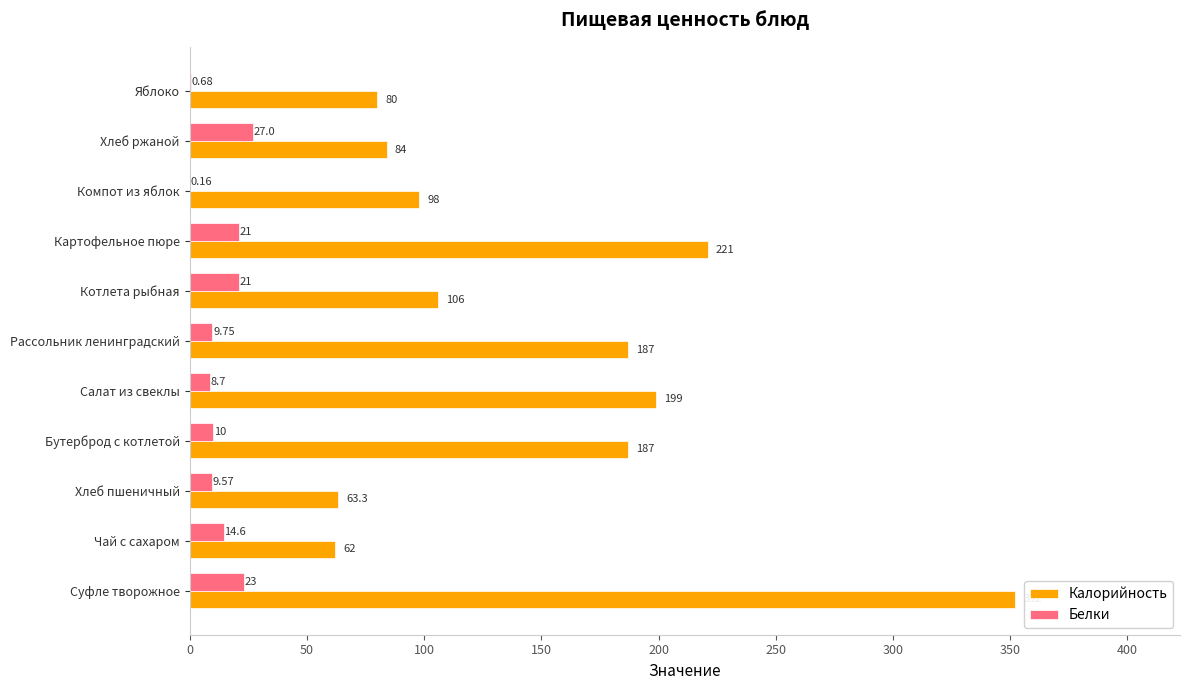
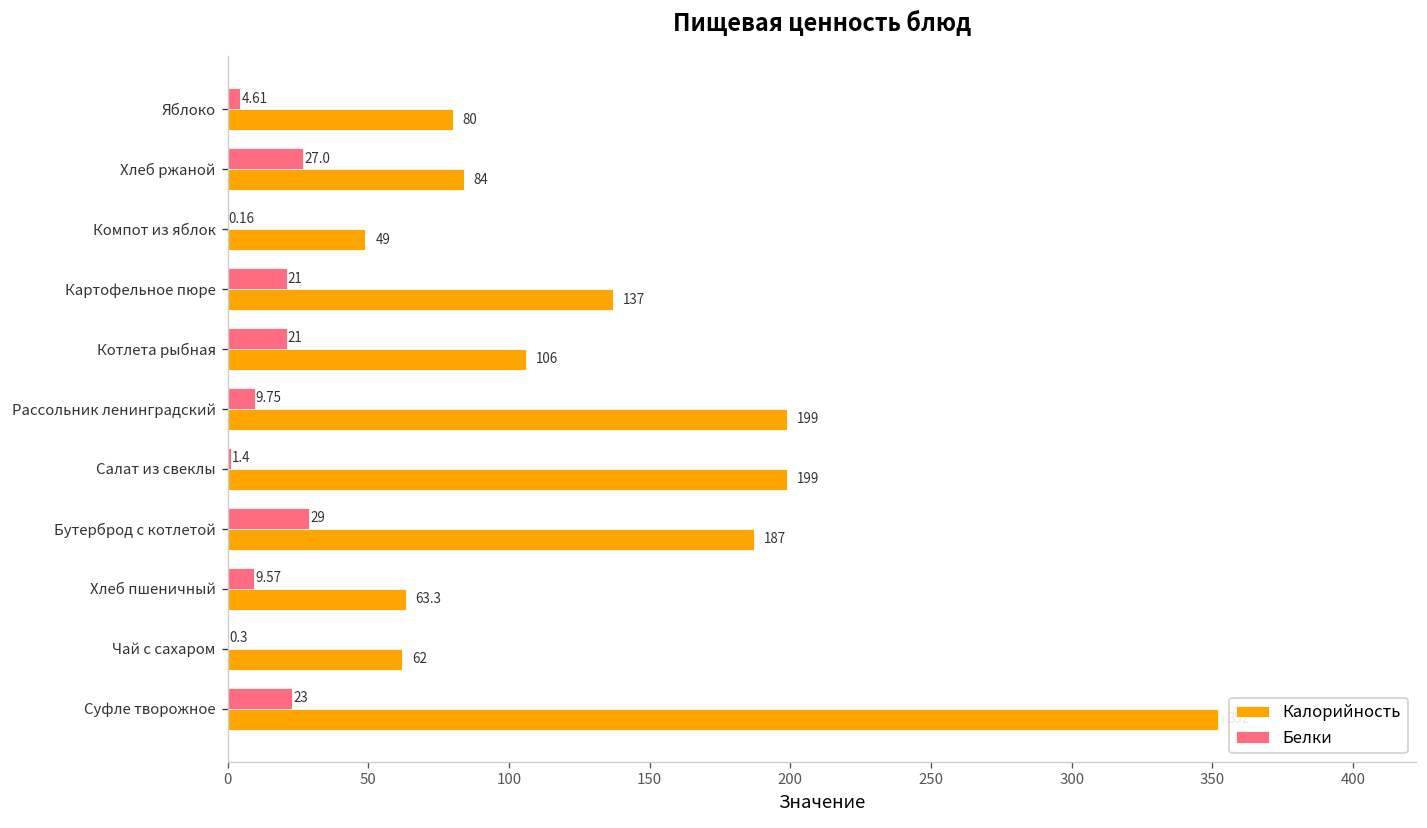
Белки, Яблоко: 0.68 -> 4.61
Калорийность, Компот из яблок: 98 -> 49
Калорийность, Картофельное пюре: 221 -> 137
Калорийность, Рассольник ленинградский: 187 -> 199
Белки, Салат из свеклы: 8.7 -> 1.4
Белки, Бутерброд с котлетой: 10 -> 29
Белки, Чай с сахаром: 14.6 -> 0.3
